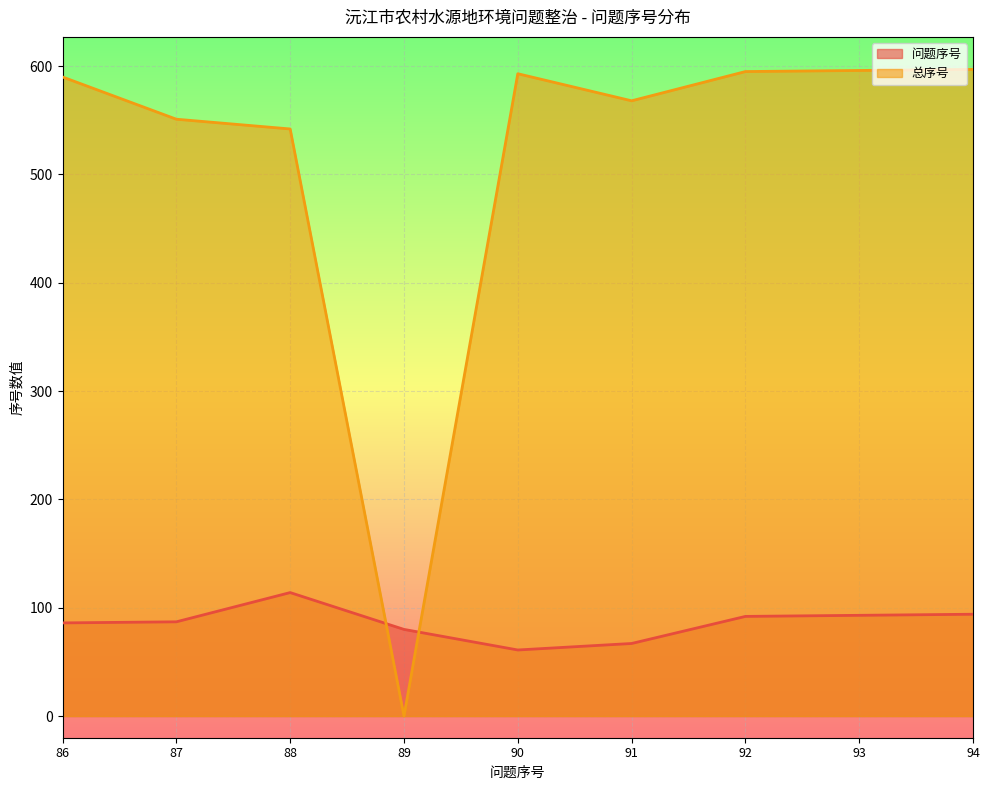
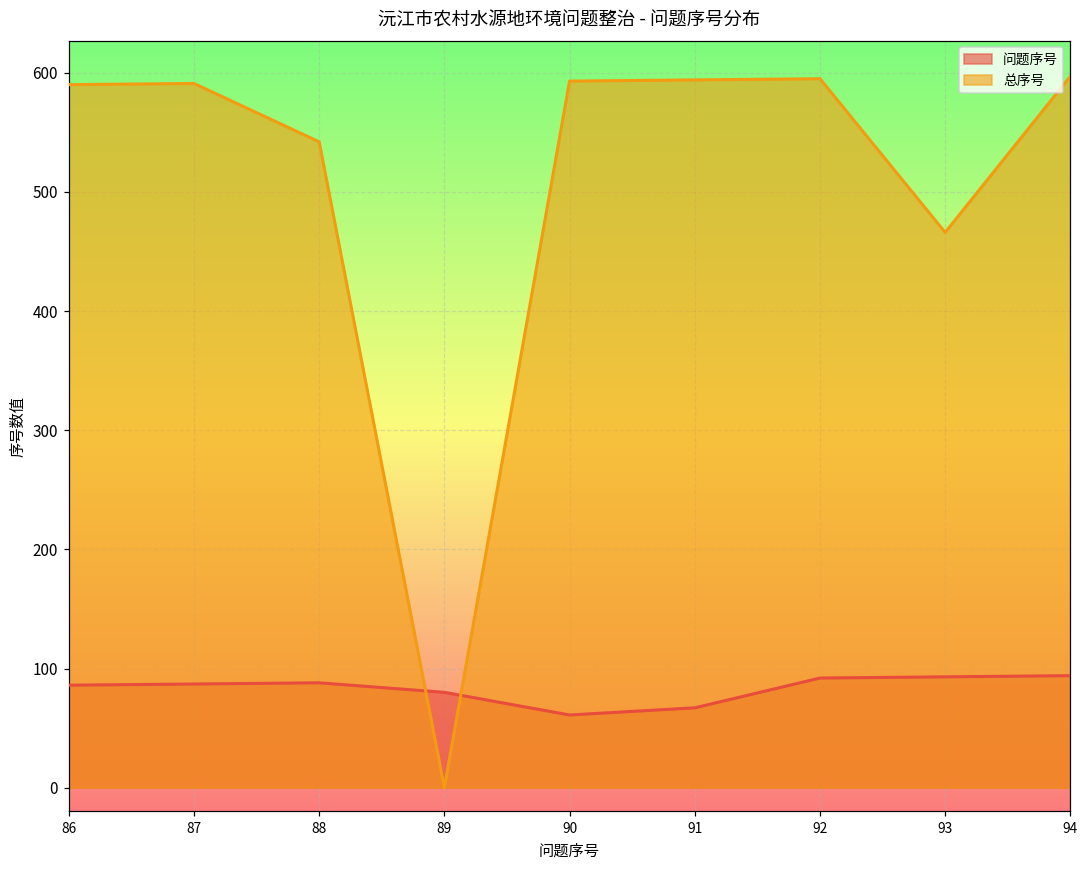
总序号, 87: 551 -> 591
问题序号, 88: 114 -> 88
总序号, 91: 568 -> 594
总序号, 93: 596 -> 466
